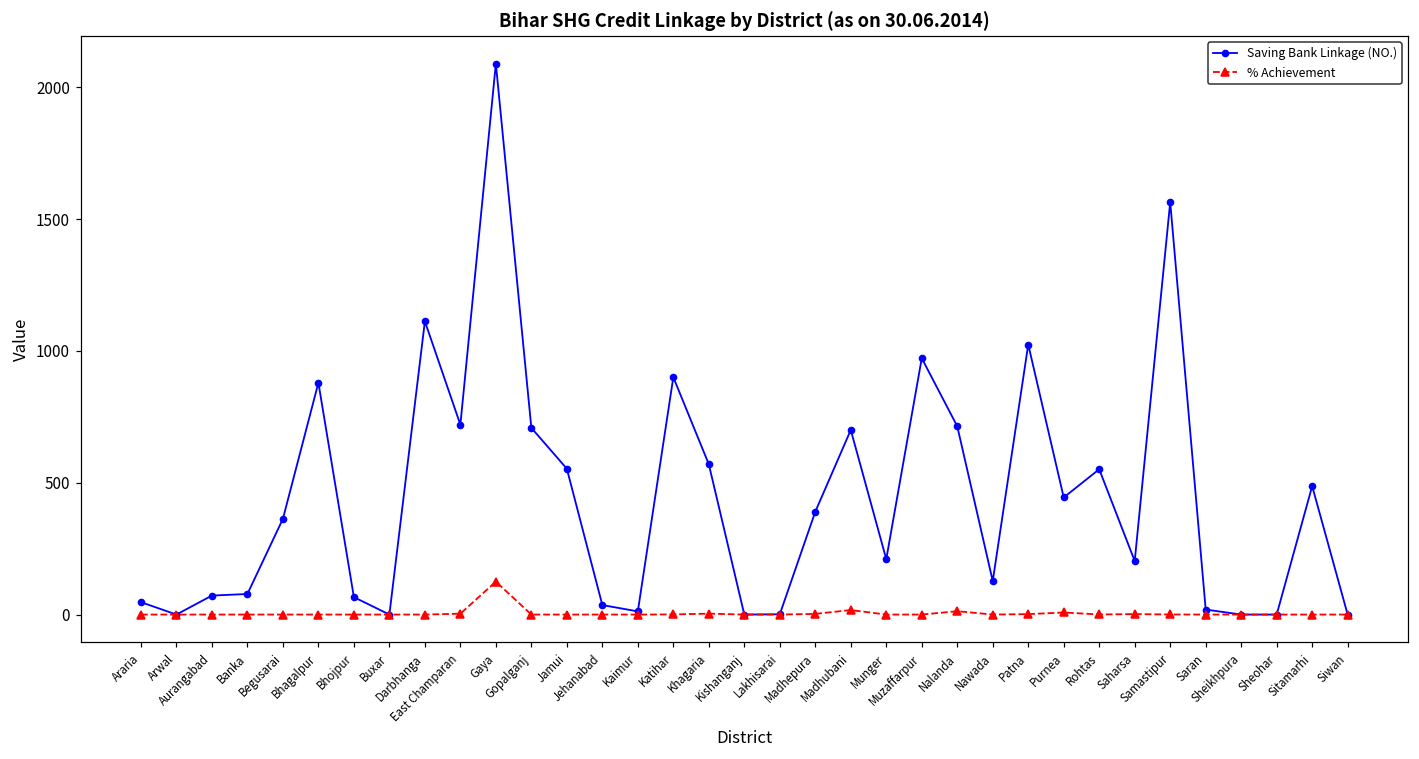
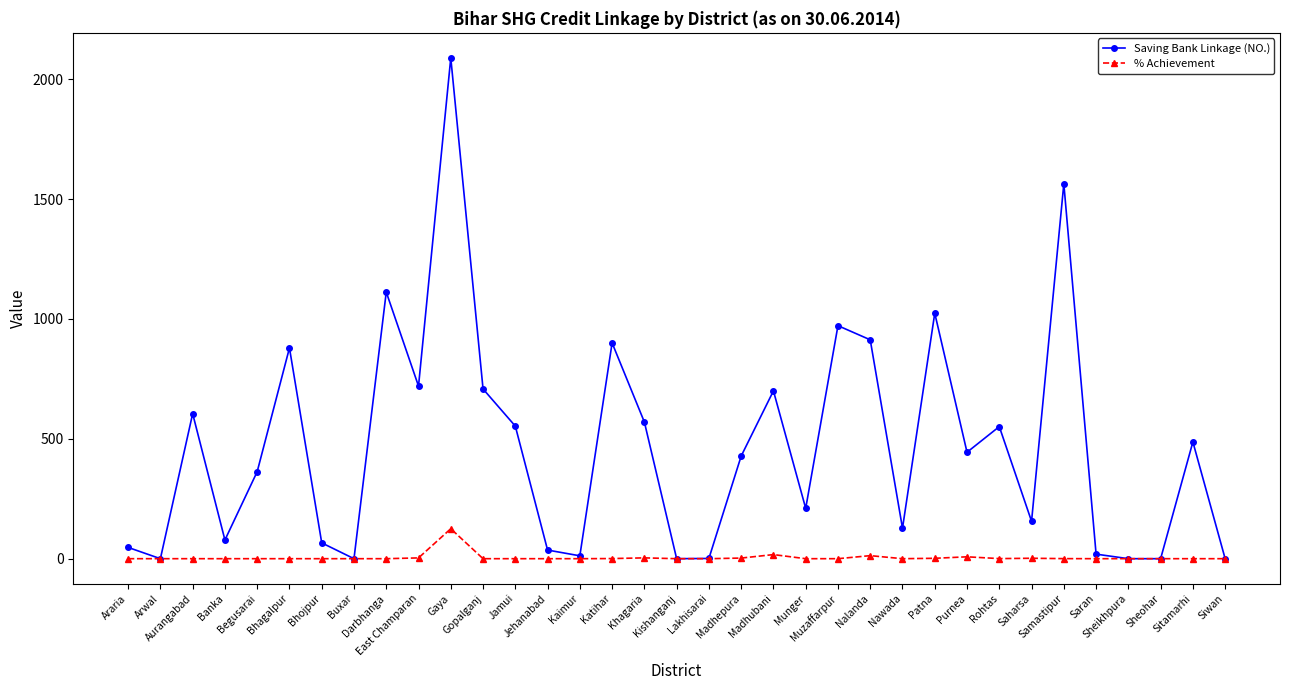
Saving Bank Linkage (NO.), Aurangabad: 70 -> 610
Saving Bank Linkage (NO.), Madhepura: 390 -> 430
Saving Bank Linkage (NO.), Nalanda: 710 -> 910
Saving Bank Linkage (NO.), Saharsa: 200 -> 160
